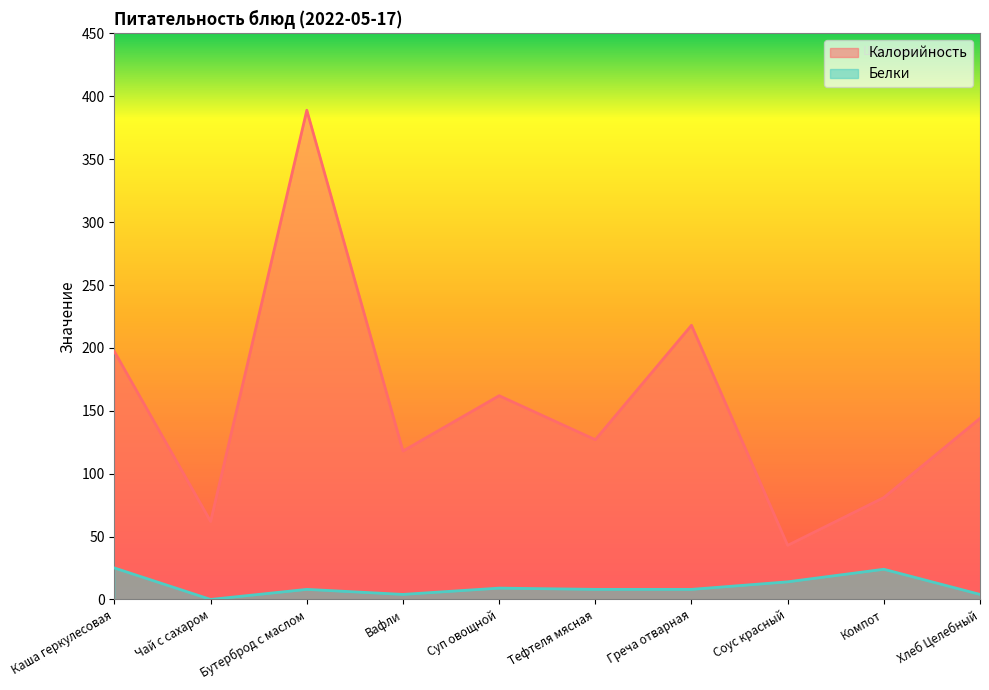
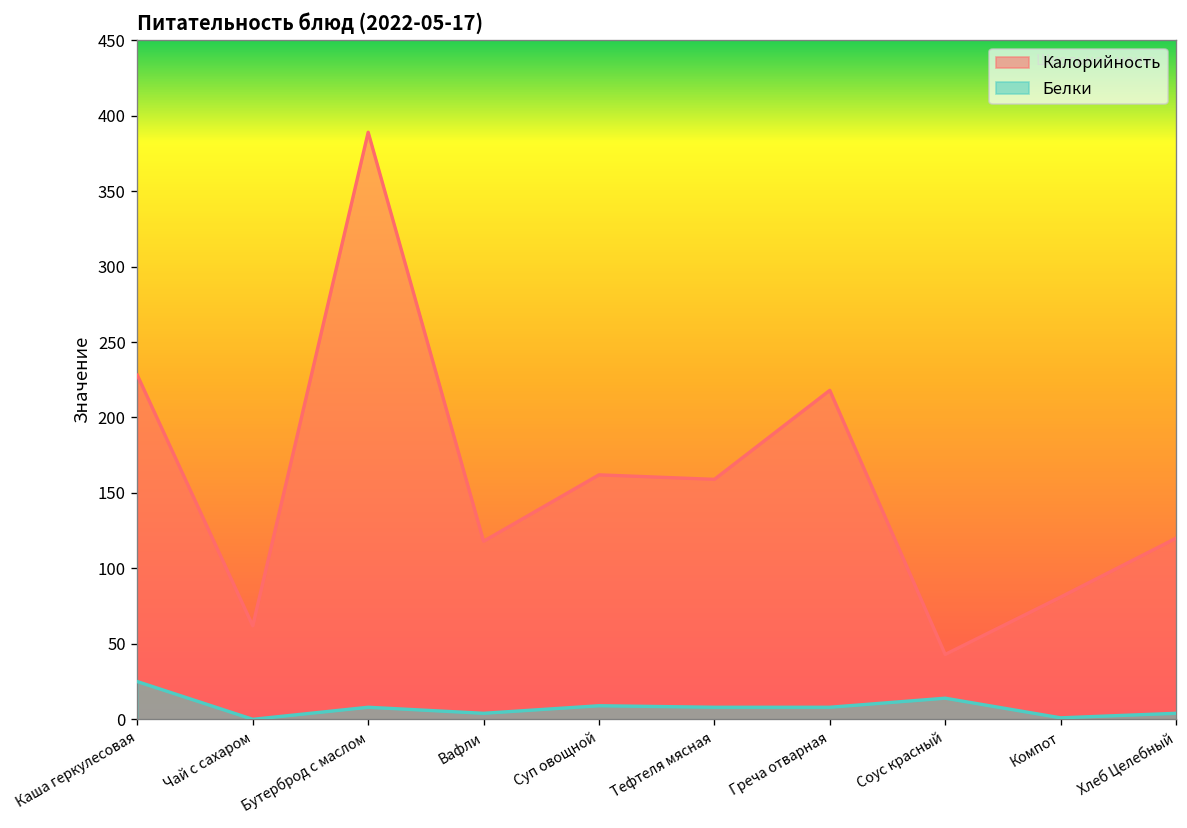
Калорийность, Каша геркулесовая: 197 -> 228
Калорийность, Тефтеля мясная: 127 -> 159
Белки, Компот: 24 -> 1
Калорийность, Хлеб Целебный: 144 -> 120
